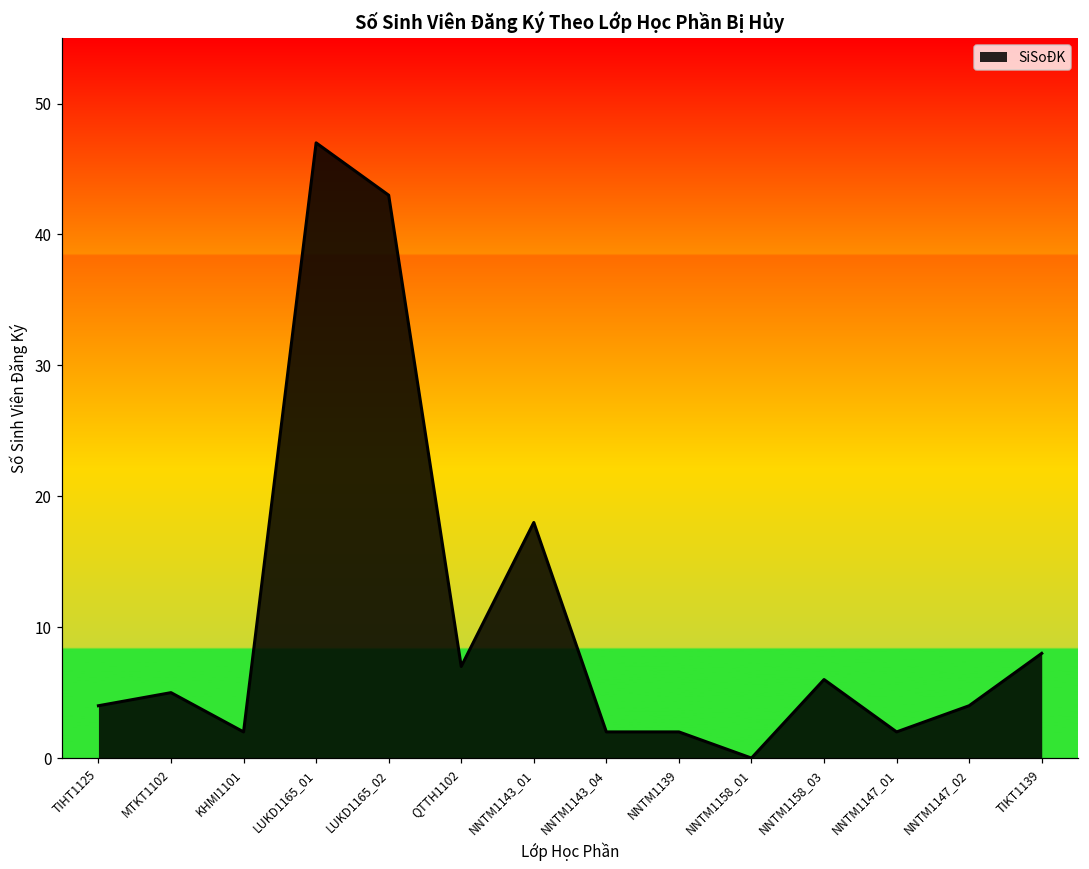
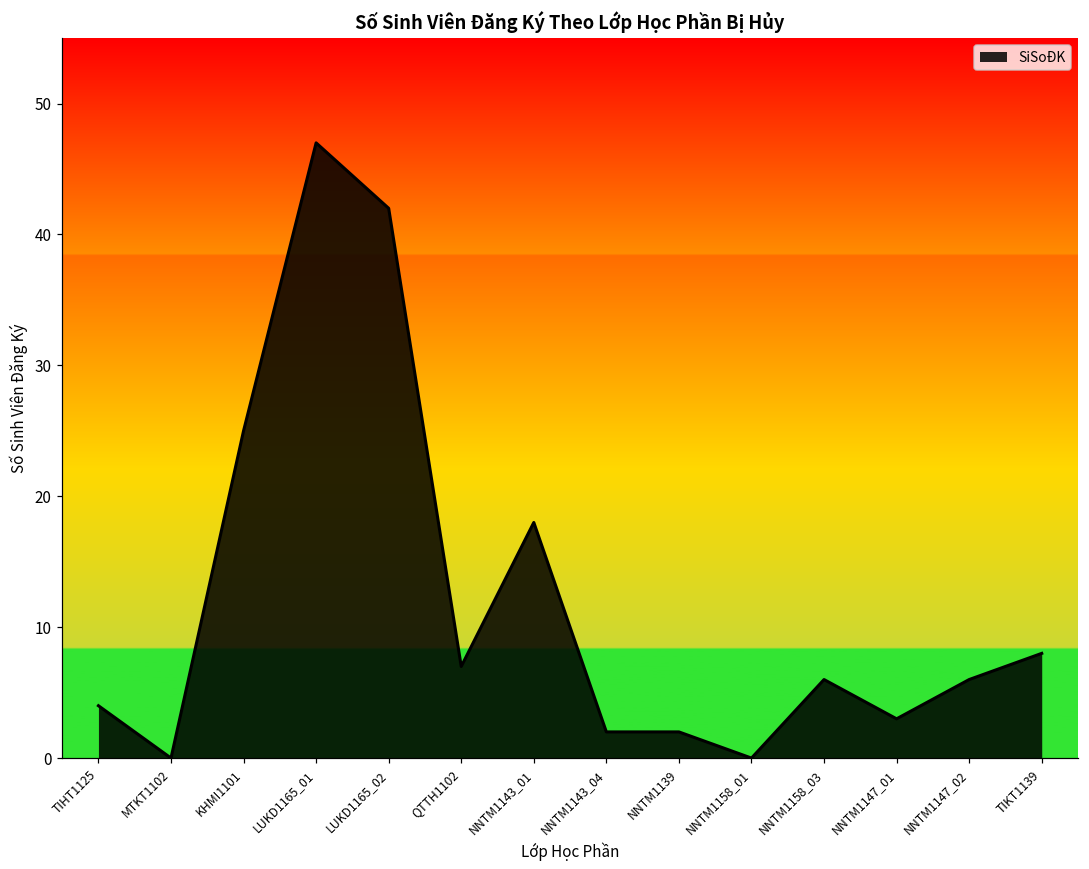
MTKT1102: 5 -> 0
KHMI1101: 2 -> 25
LUKD1165_02: 43 -> 42
NNTM1147_01: 2 -> 3
NNTM1147_02: 4 -> 6
